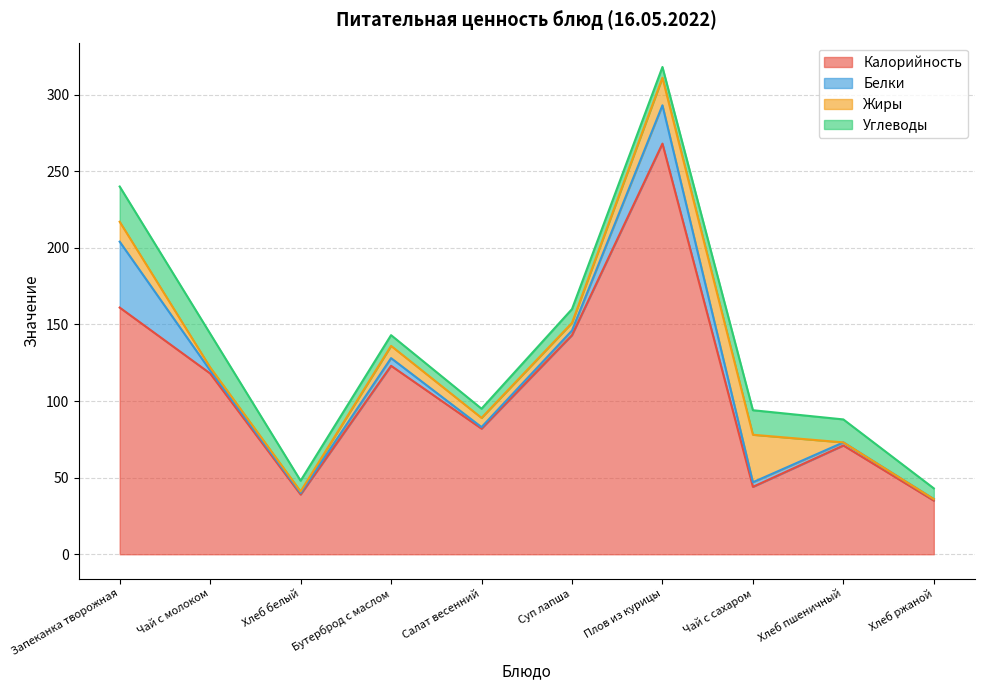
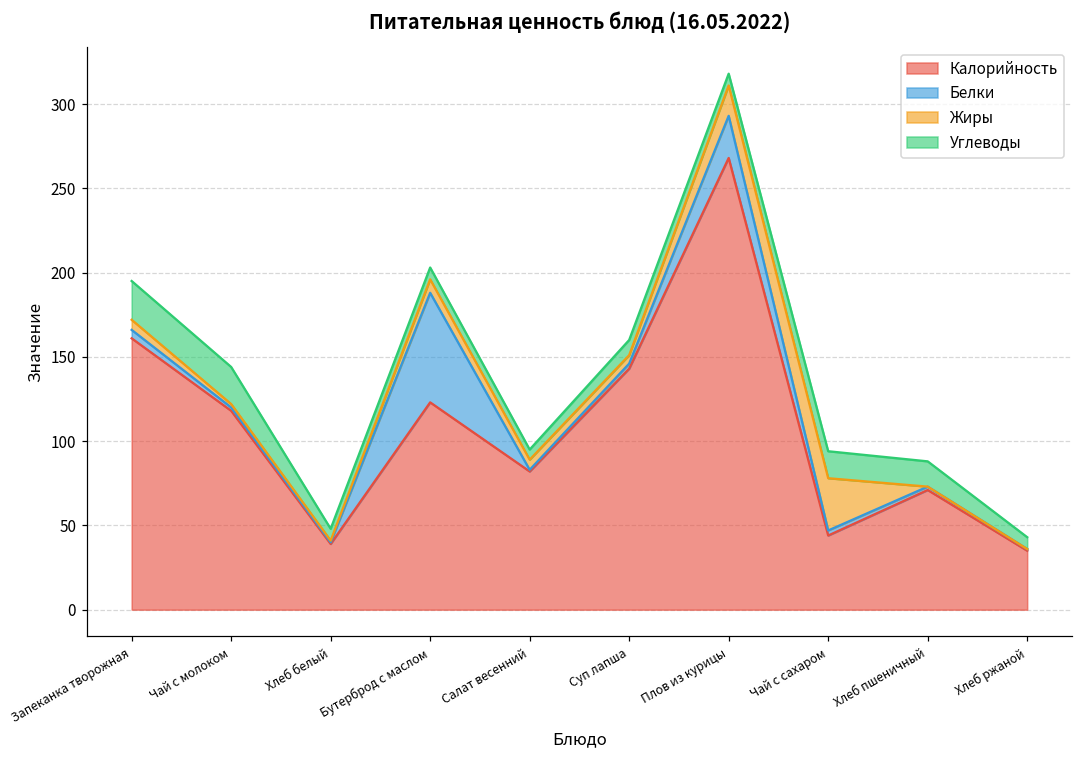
Белки, Запеканка творожная: 43 -> 5
Жиры, Запеканка творожная: 13 -> 6
Белки, Бутерброд с маслом: 5 -> 65
